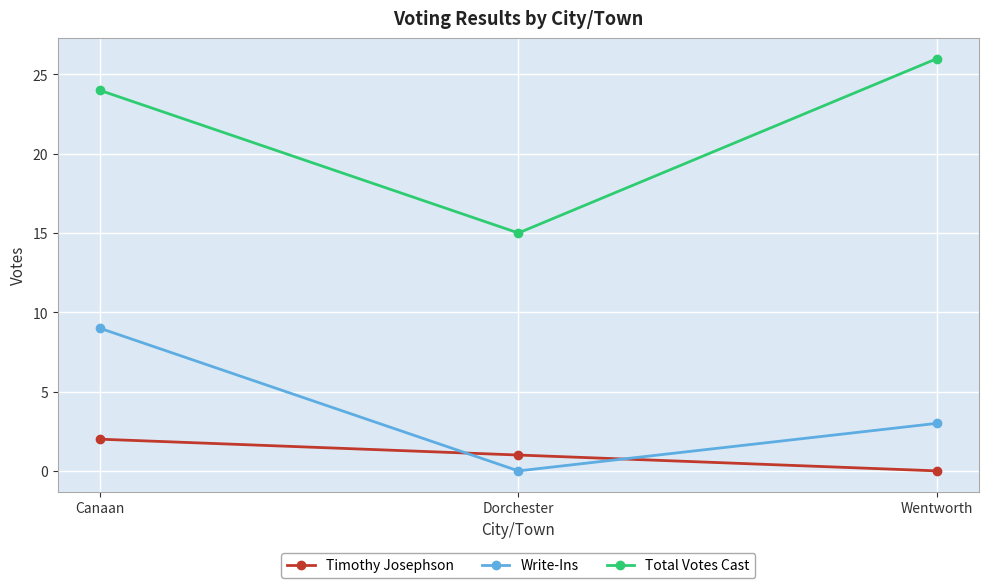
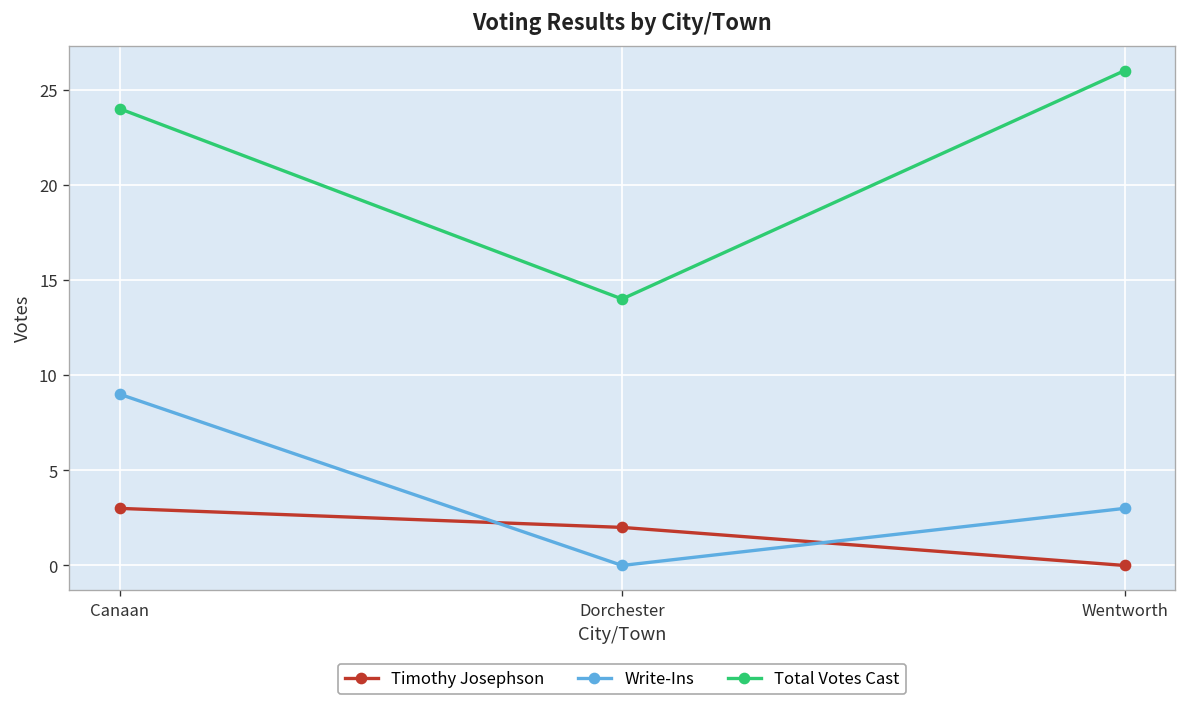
Timothy Josephson, Canaan: 2 -> 3
Timothy Josephson, Dorchester: 1 -> 2
Total Votes Cast, Dorchester: 15 -> 14
